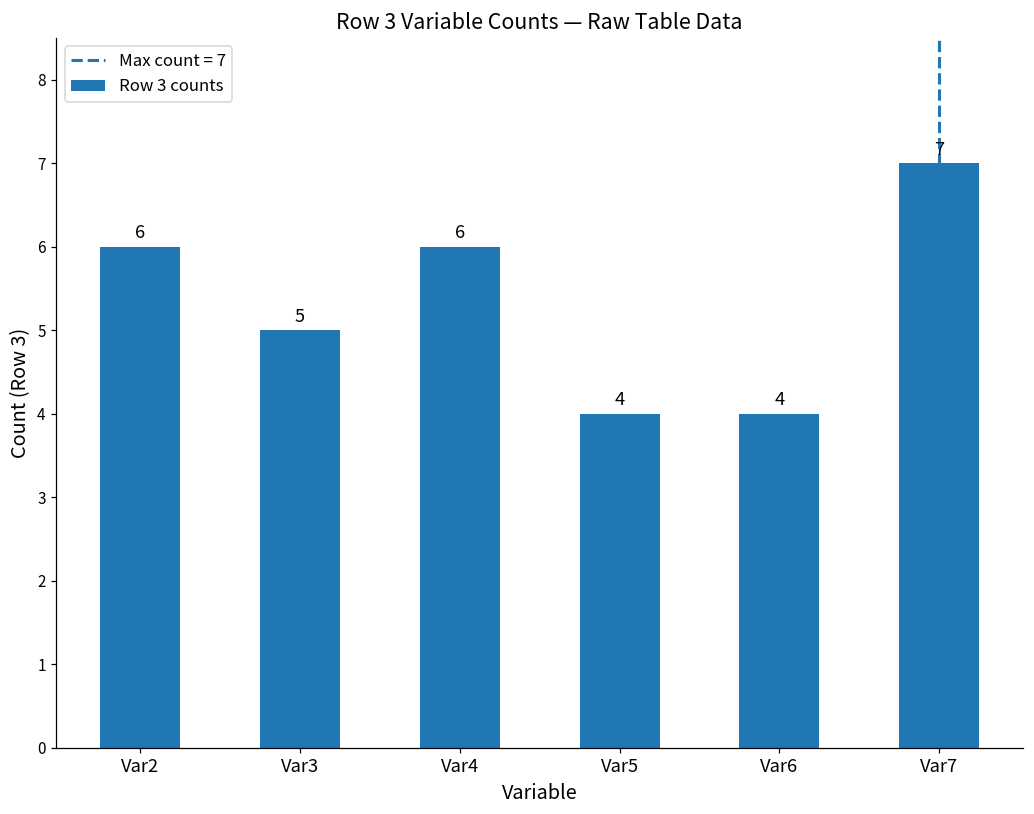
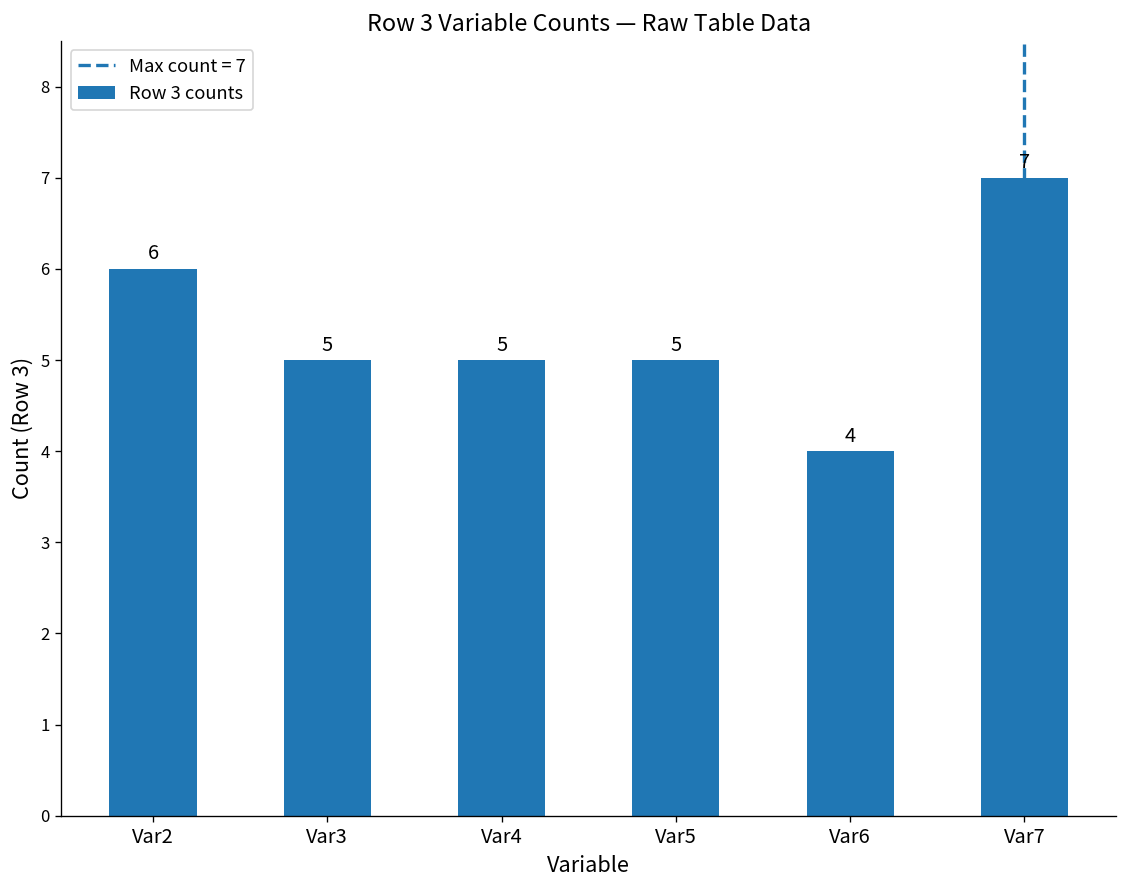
Var4: 6 -> 5
Var5: 4 -> 5
